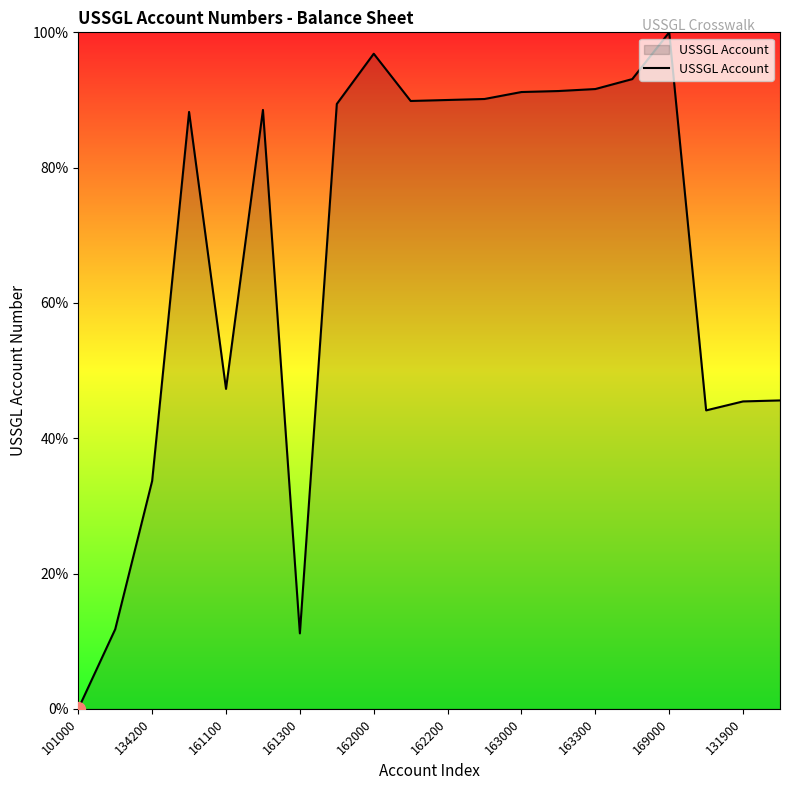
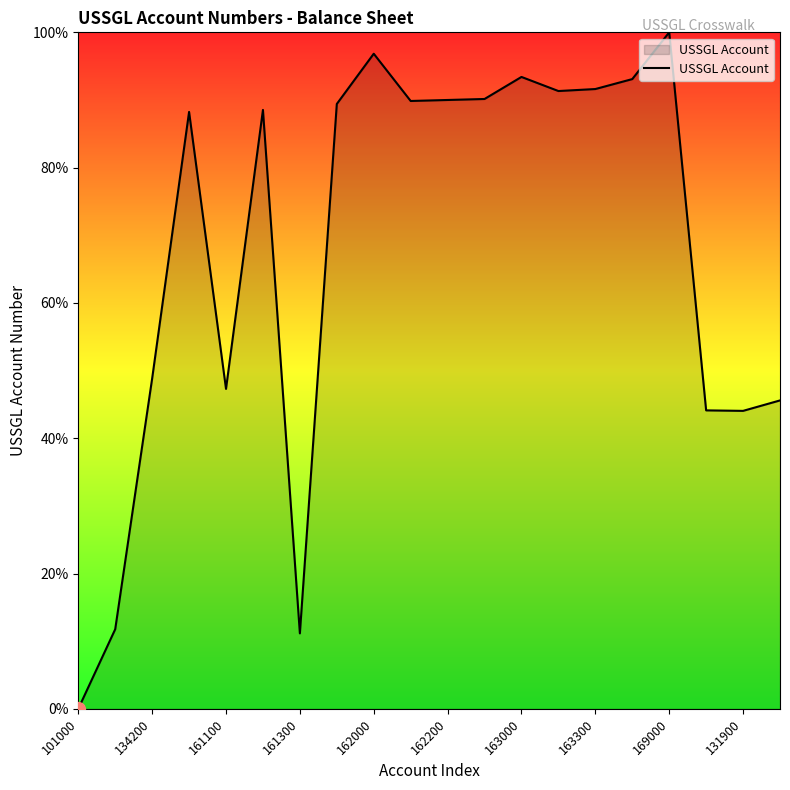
USSGL Account, 134200: 34% -> 49%
USSGL Account, 163000: 91% -> 93%
USSGL Account, 131900: 45% -> 44%
